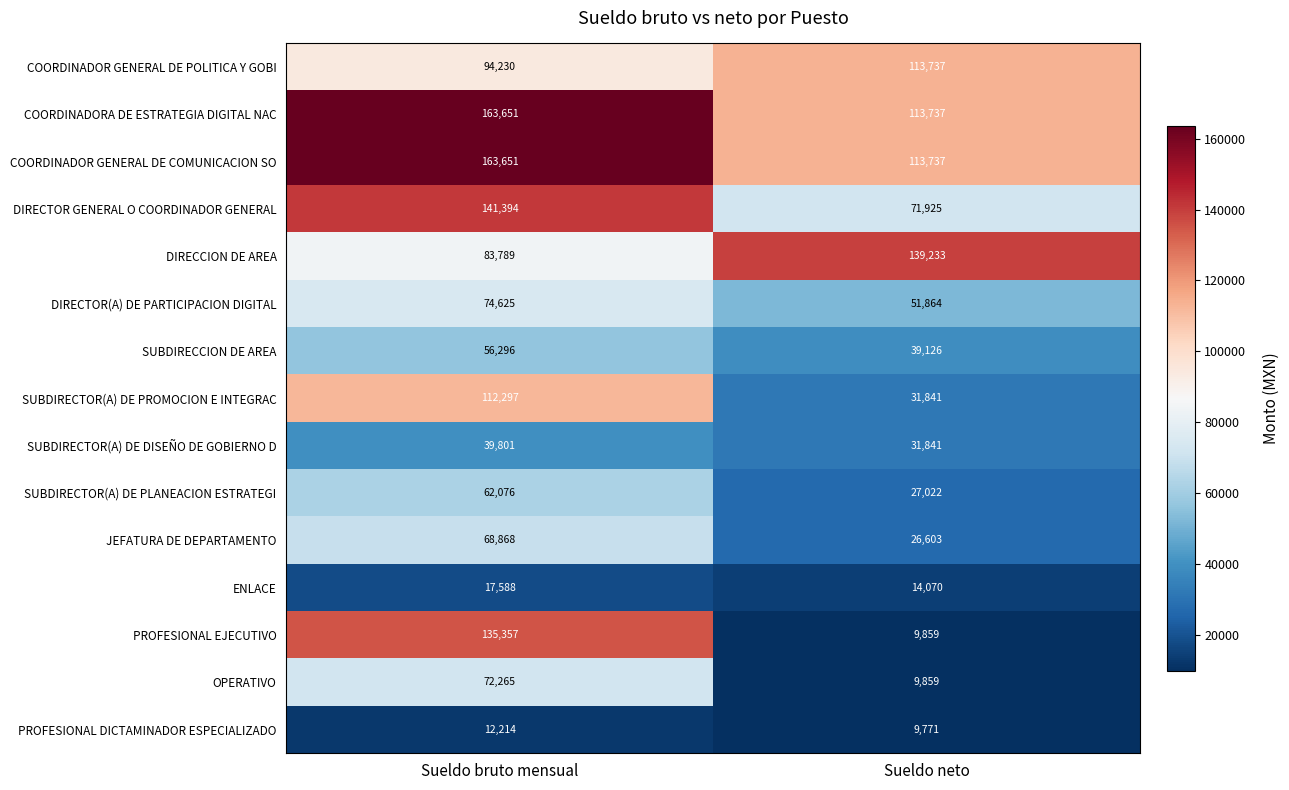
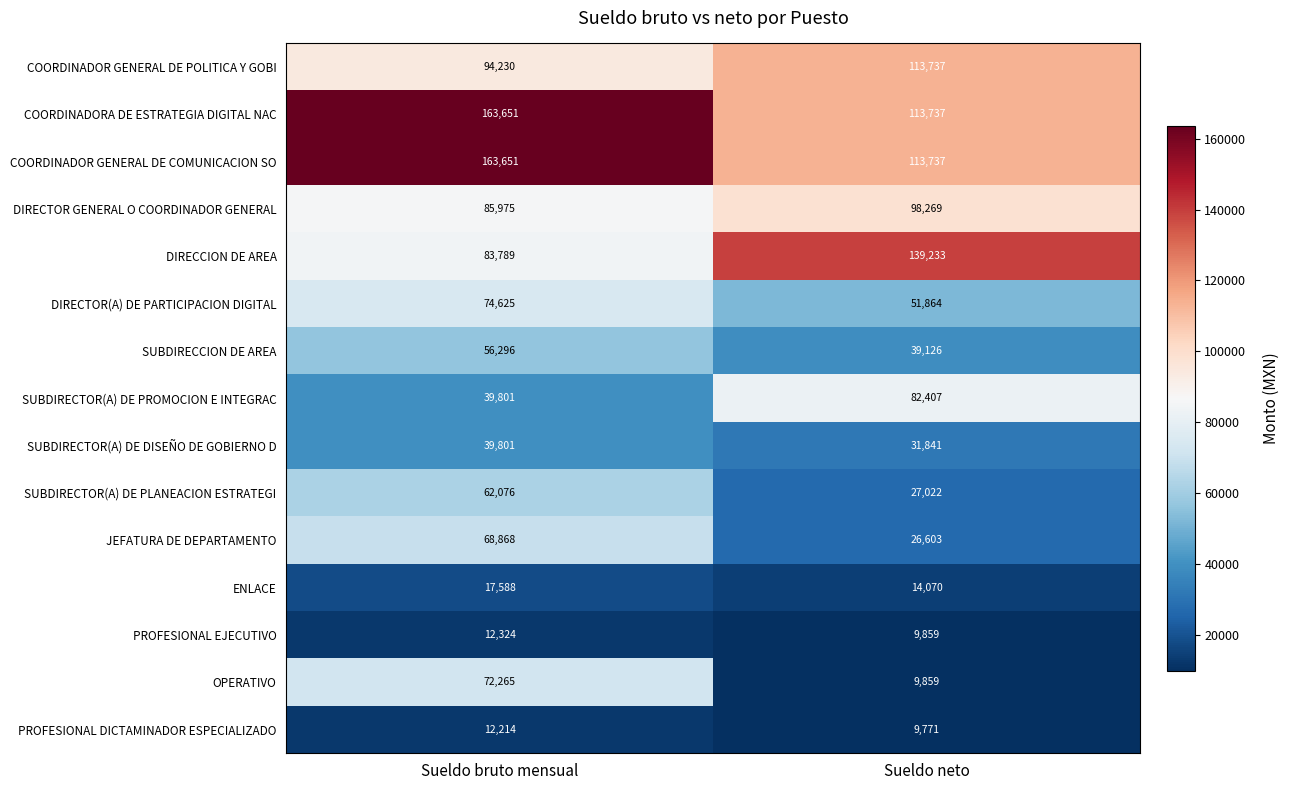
DIRECTOR GENERAL O COORDINADOR GENERAL, Sueldo bruto mensual: 141,394 -> 85,975
DIRECTOR GENERAL O COORDINADOR GENERAL, Sueldo neto: 71,925 -> 98,269
SUBDIRECTOR(A) DE PROMOCION E INTEGRAC, Sueldo bruto mensual: 112,297 -> 39,801
SUBDIRECTOR(A) DE PROMOCION E INTEGRAC, Sueldo neto: 31,841 -> 82,407
PROFESIONAL EJECUTIVO, Sueldo bruto mensual: 135,357 -> 12,324
